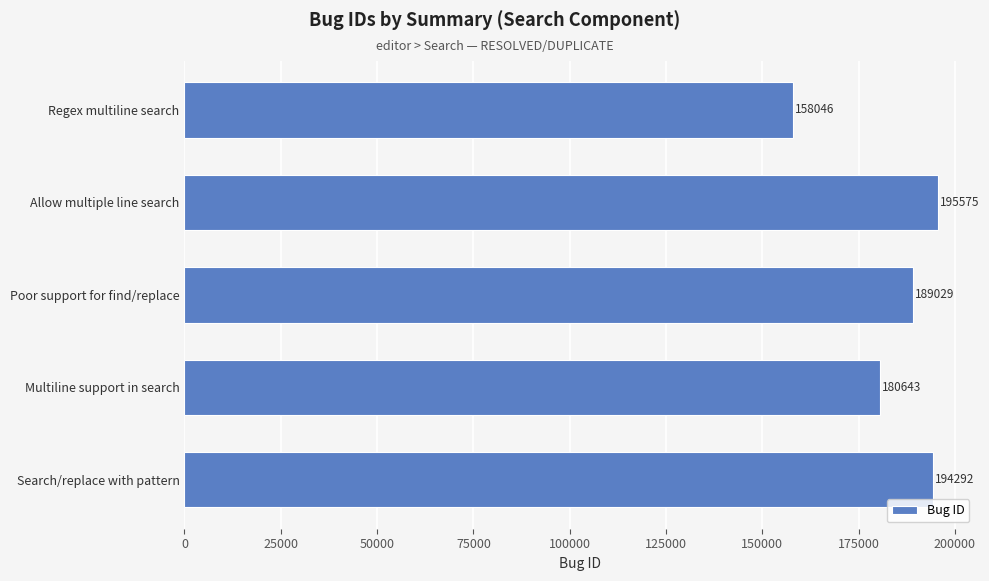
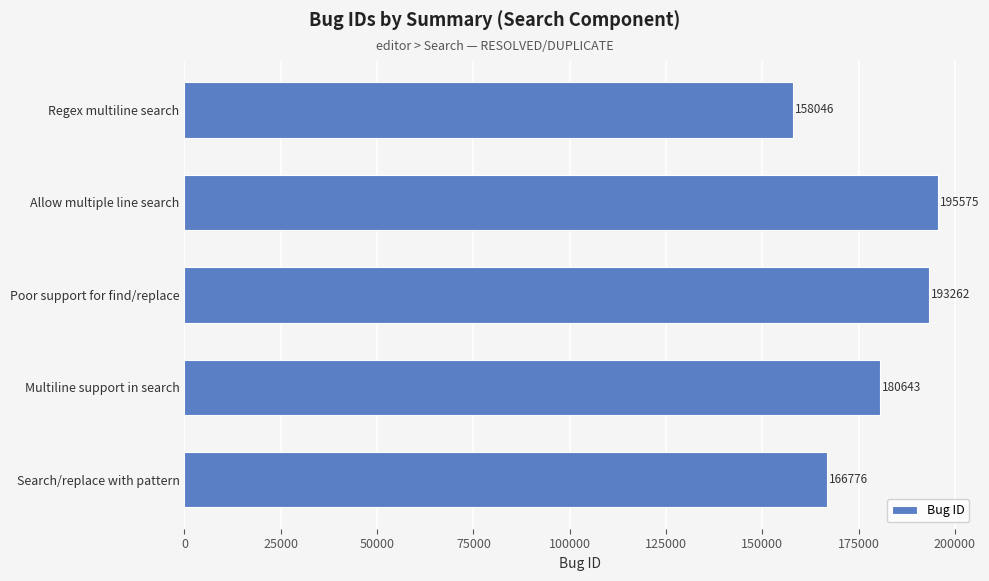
Poor support for find/replace: 189029 -> 193262
Search/replace with pattern: 194292 -> 166776
